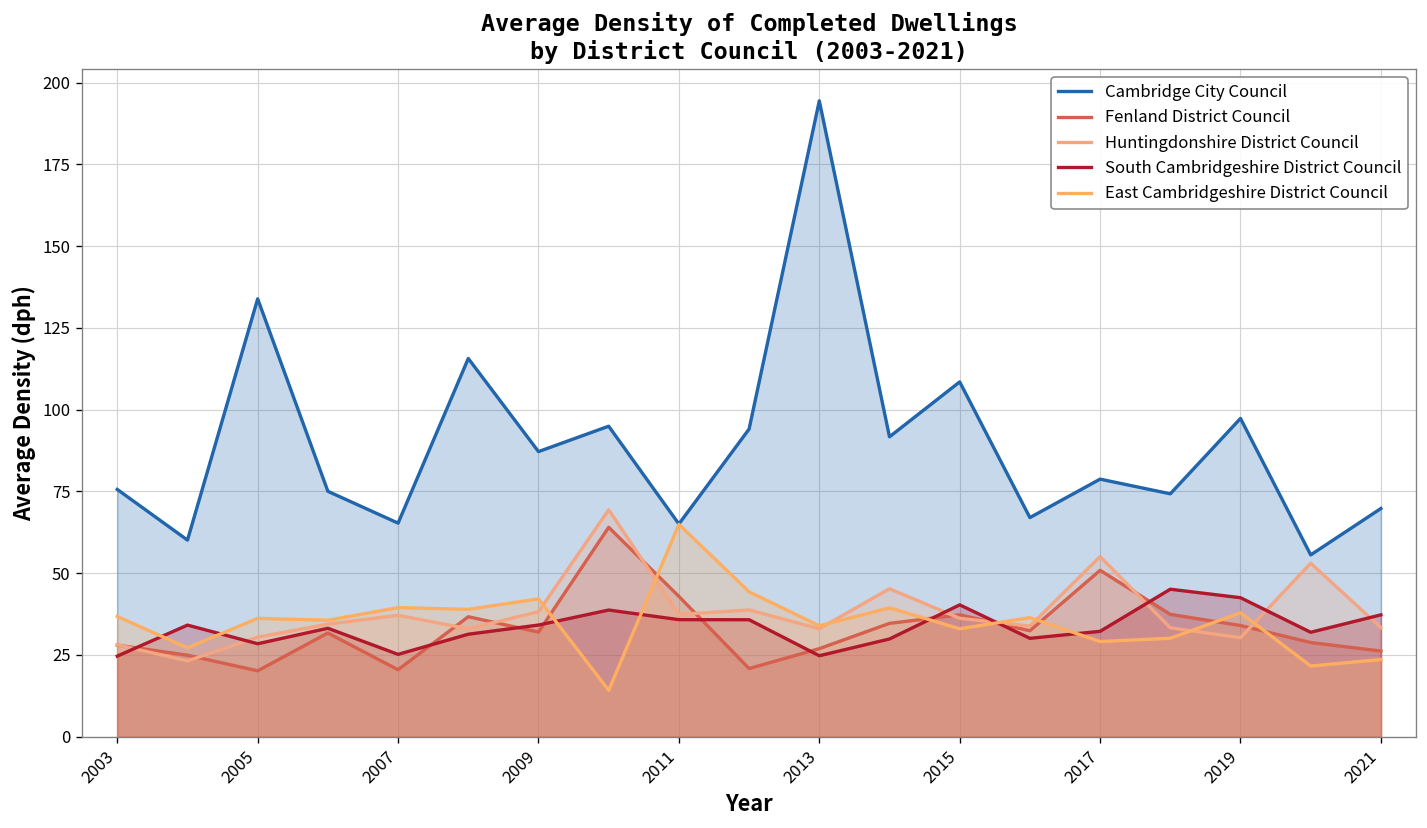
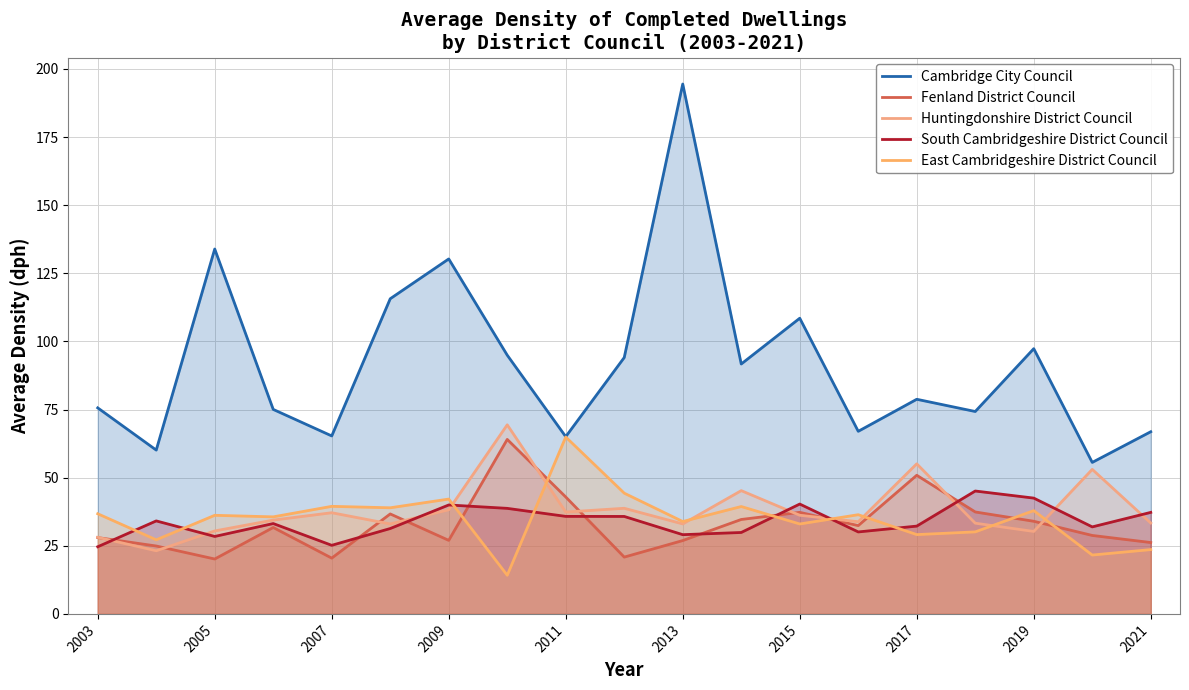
Cambridge City Council, 2009: 87 -> 130
Fenland District Council, 2009: 32 -> 27
South Cambridgeshire District Council, 2009: 34 -> 40
South Cambridgeshire District Council, 2013: 25 -> 29
Cambridge City Council, 2021: 70 -> 67
